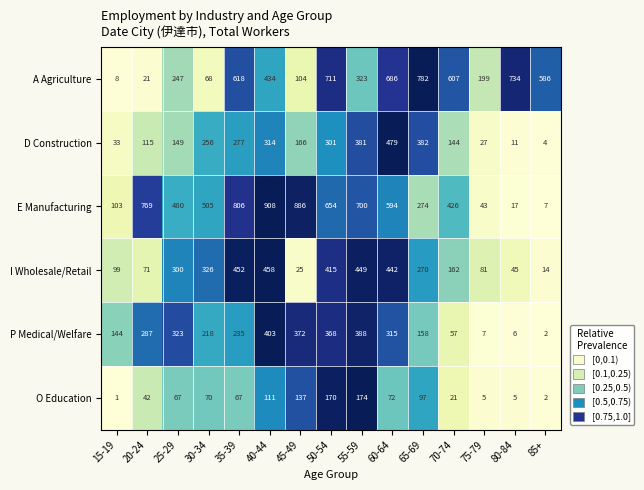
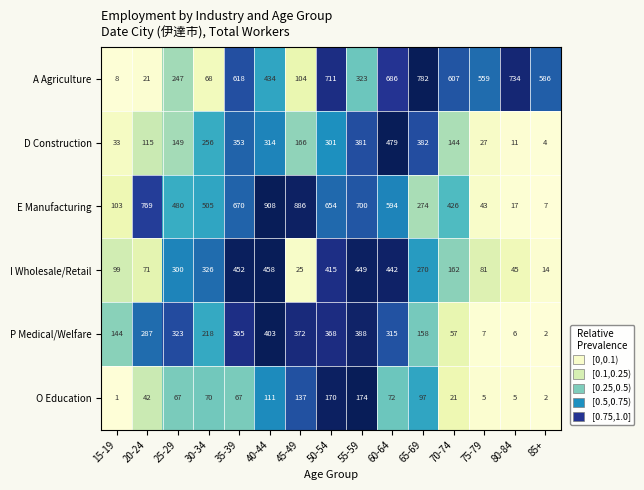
A Agriculture, 75-79: 199 -> 559
D Construction, 35-39: 277 -> 353
E Manufacturing, 35-39: 806 -> 670
P Medical/Welfare, 35-39: 235 -> 365
